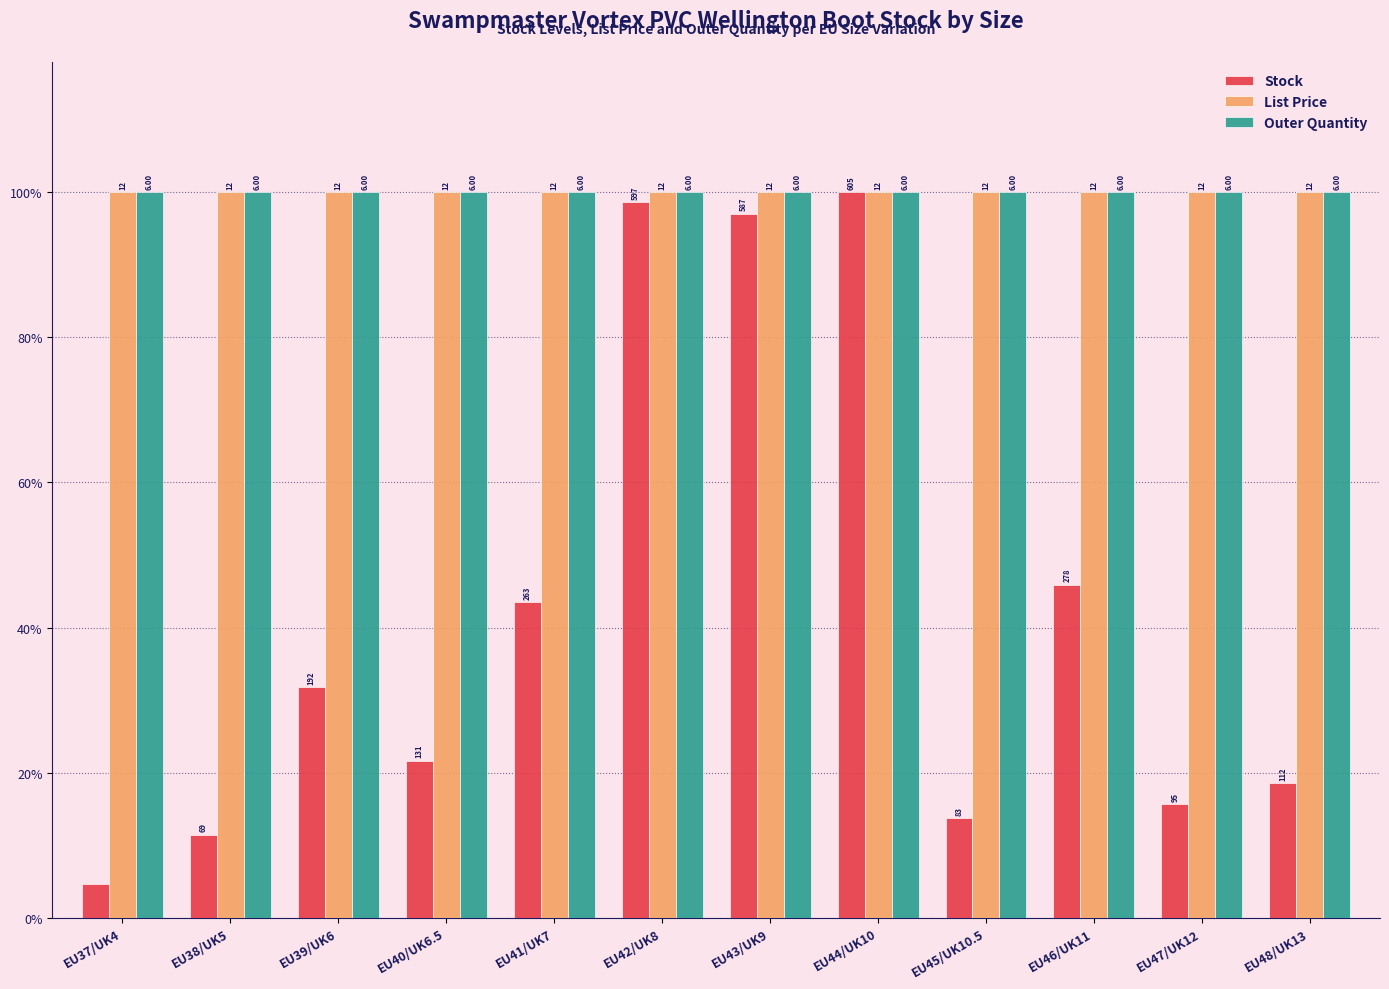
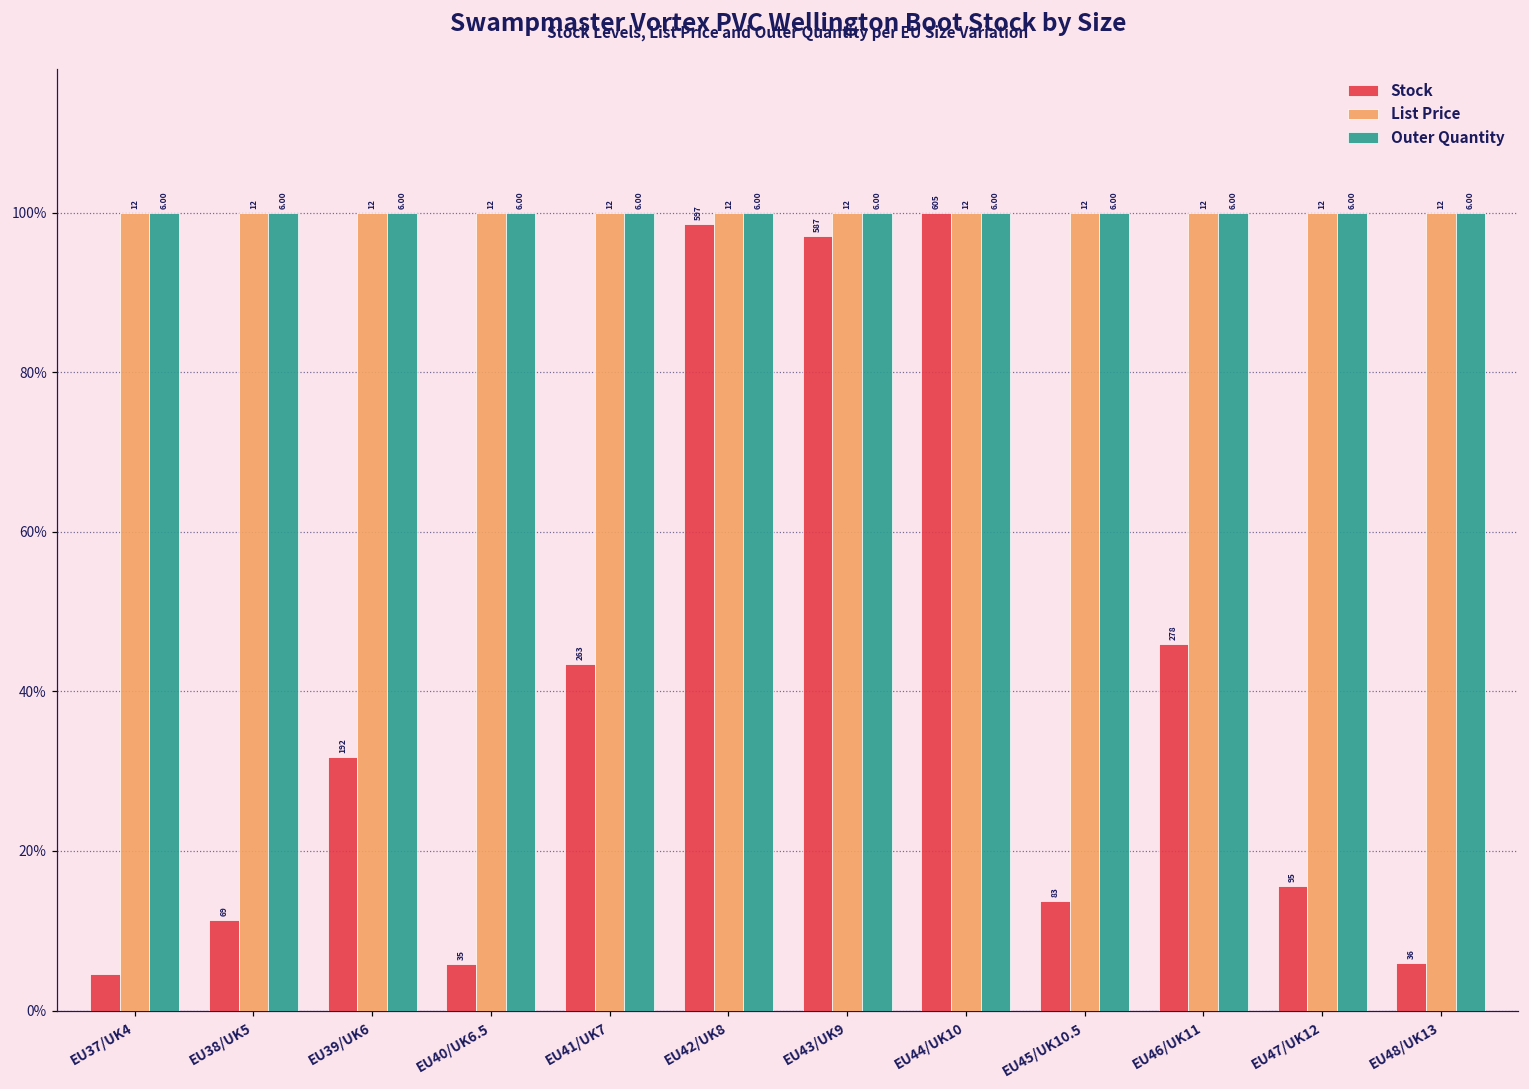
Stock, EU40/UK6.5: 131 -> 35
Stock, EU48/UK13: 112 -> 36
